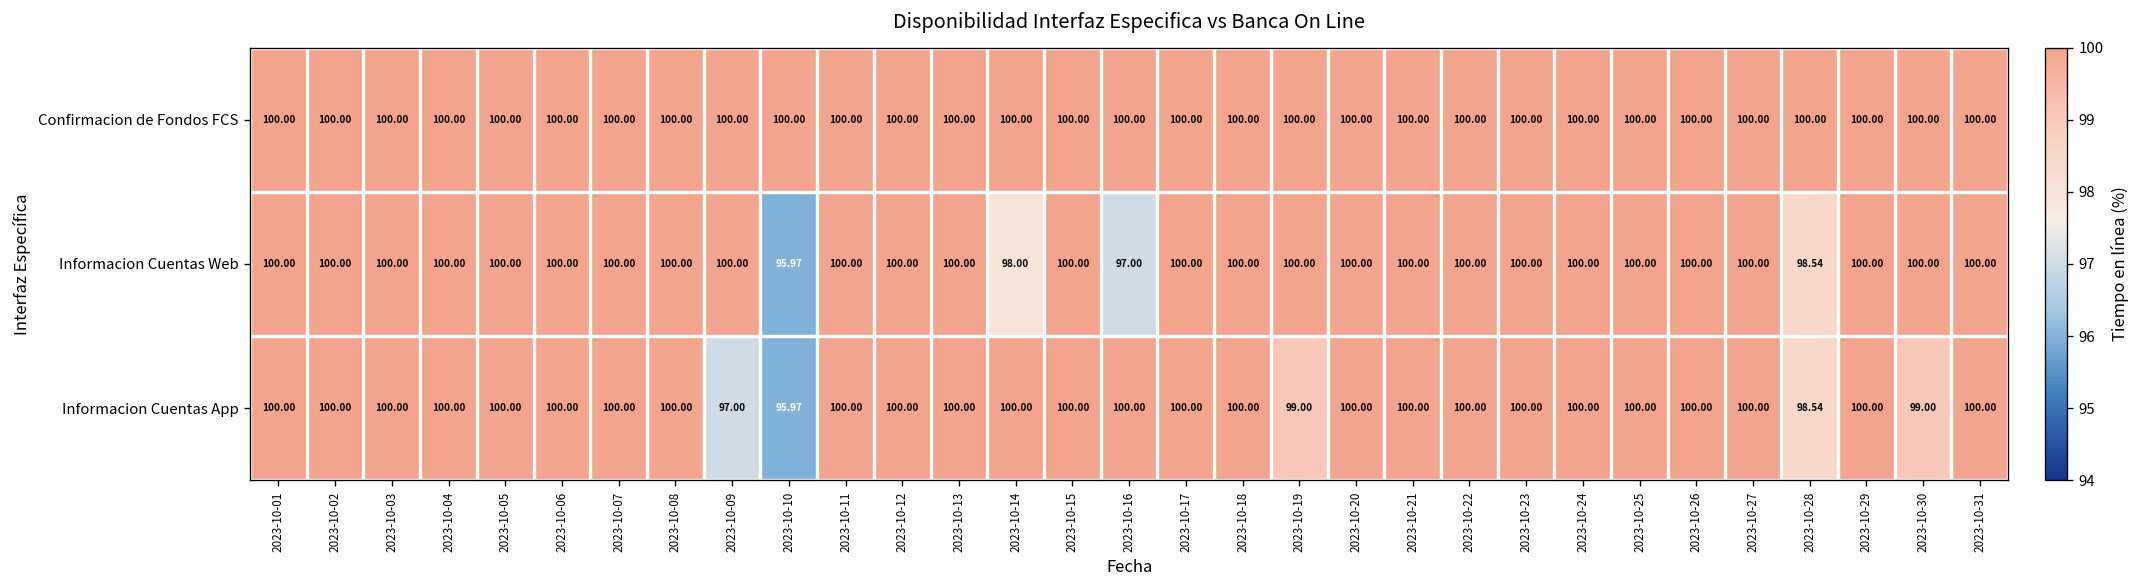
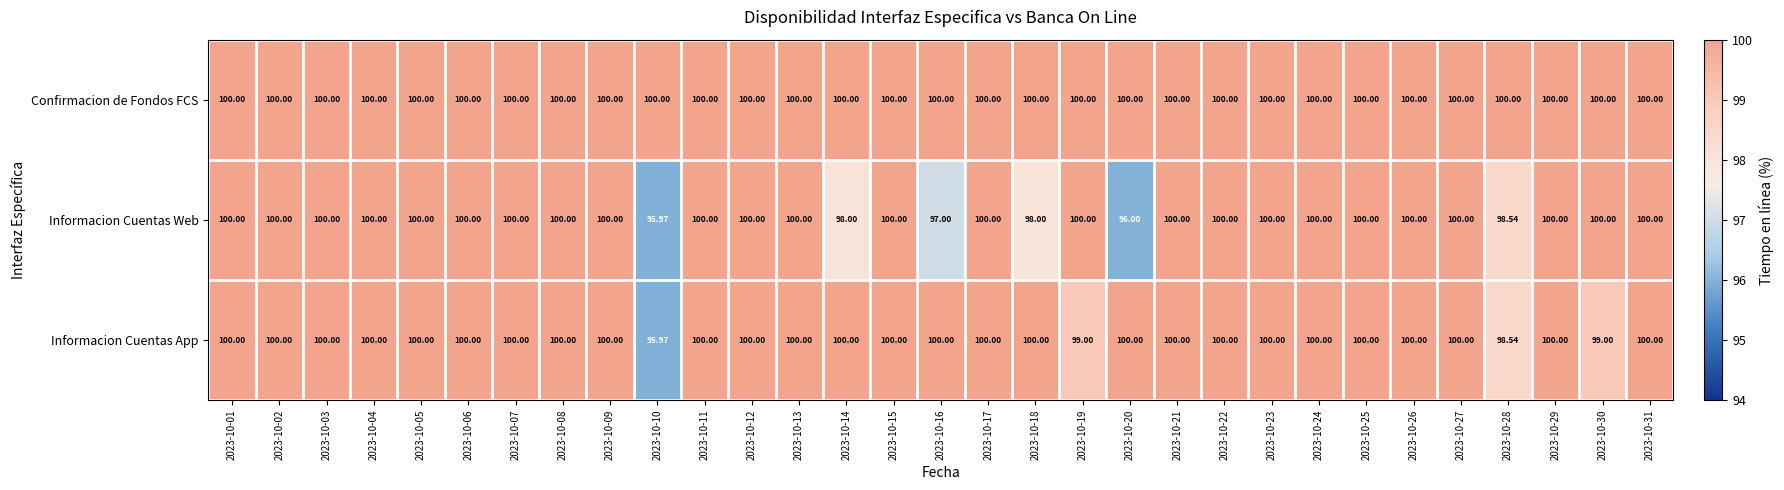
Informacion Cuentas Web, 2023-10-18: 100.00 -> 98.00
Informacion Cuentas Web, 2023-10-20: 100.00 -> 96.00
Informacion Cuentas App, 2023-10-09: 97.00 -> 100.00
